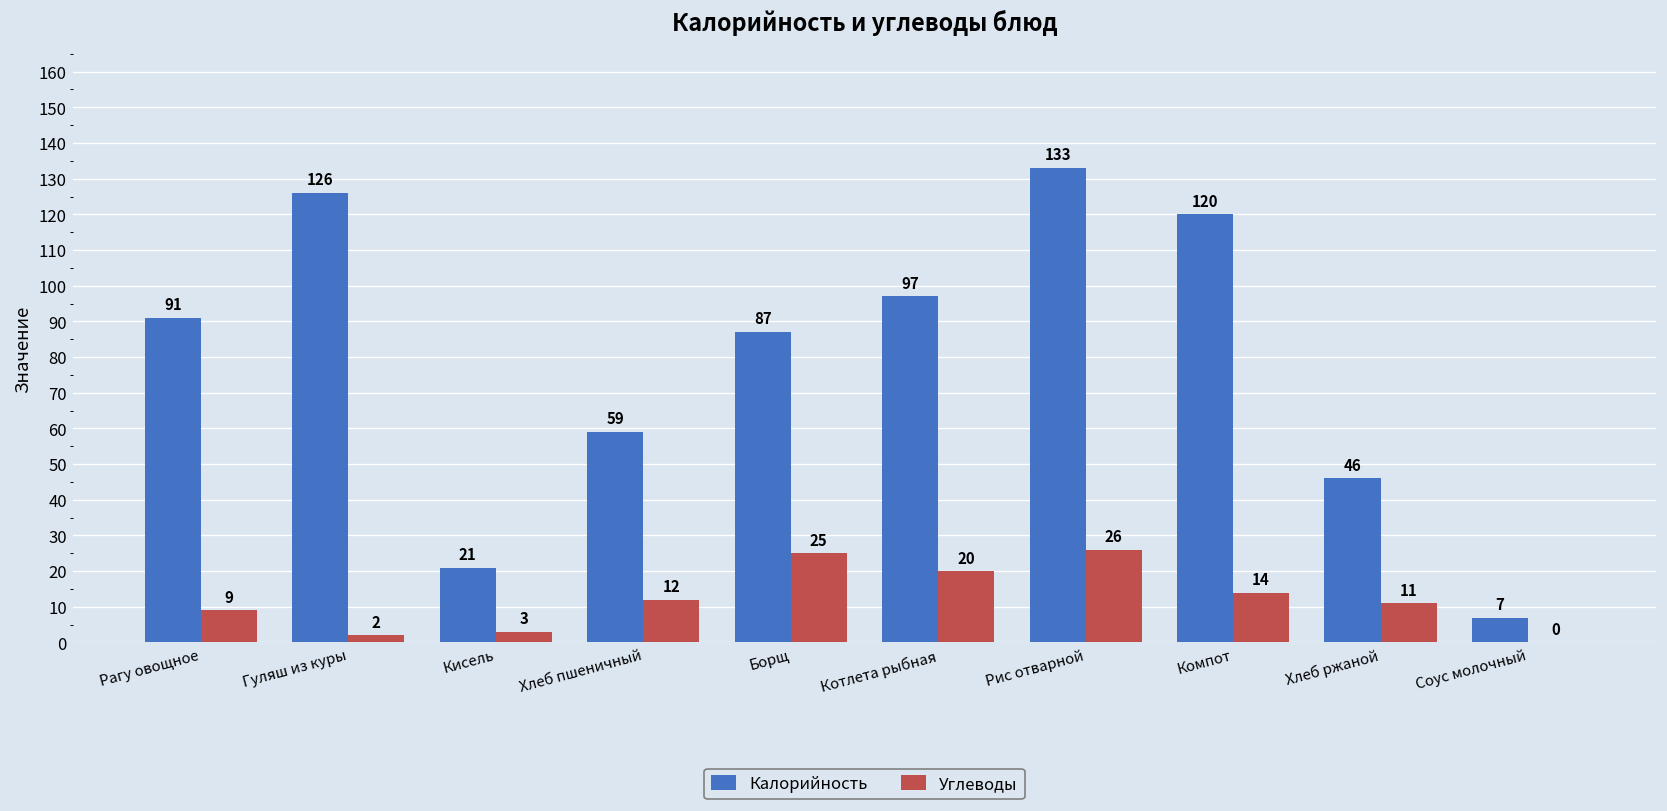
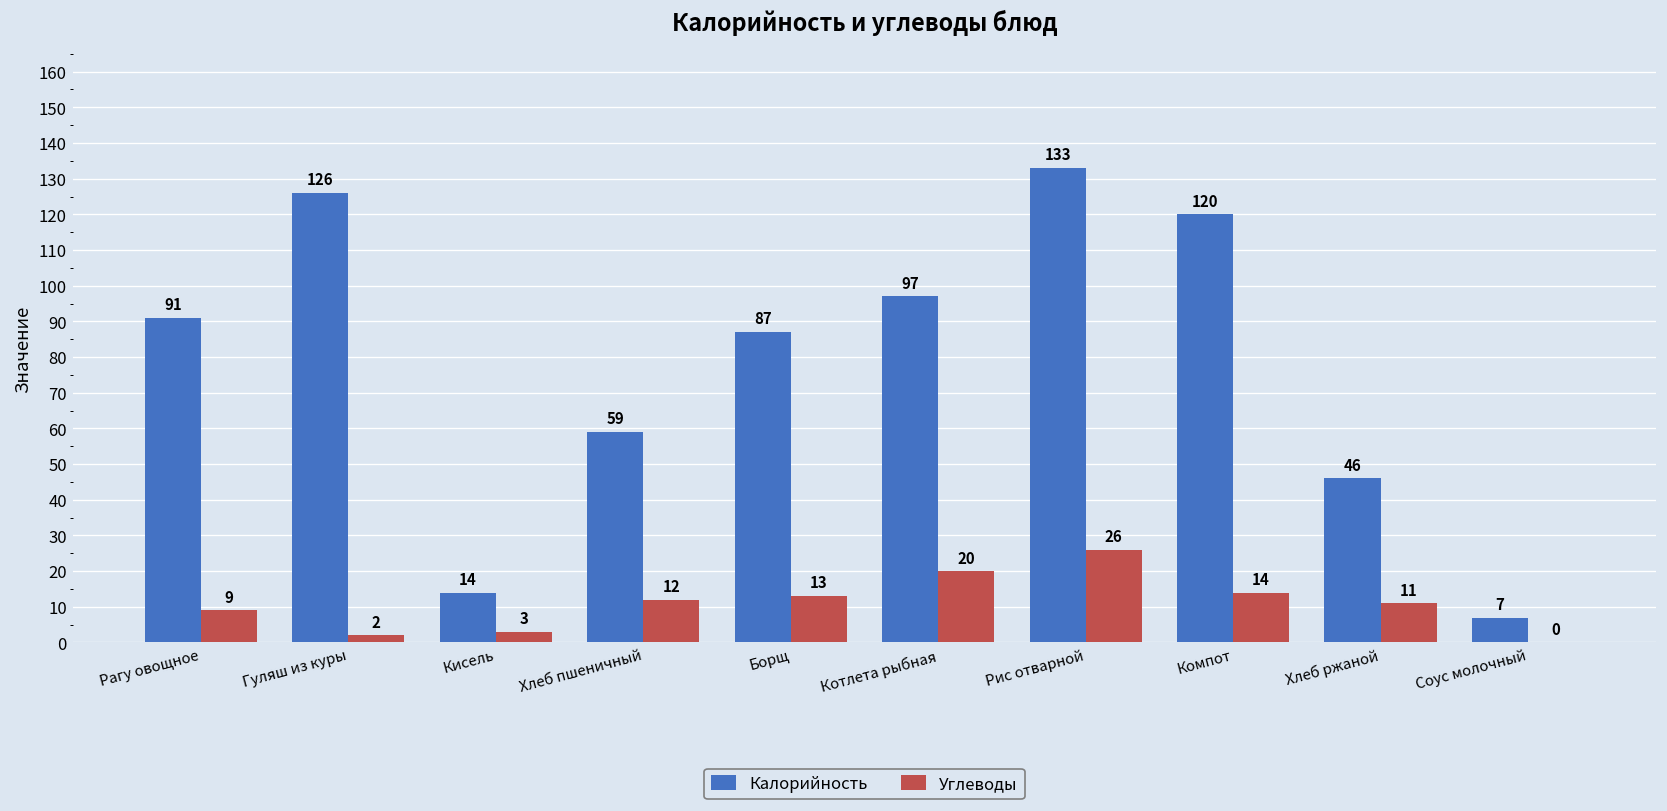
Калорийность, Кисель: 21 -> 14
Углеводы, Борщ: 25 -> 13
